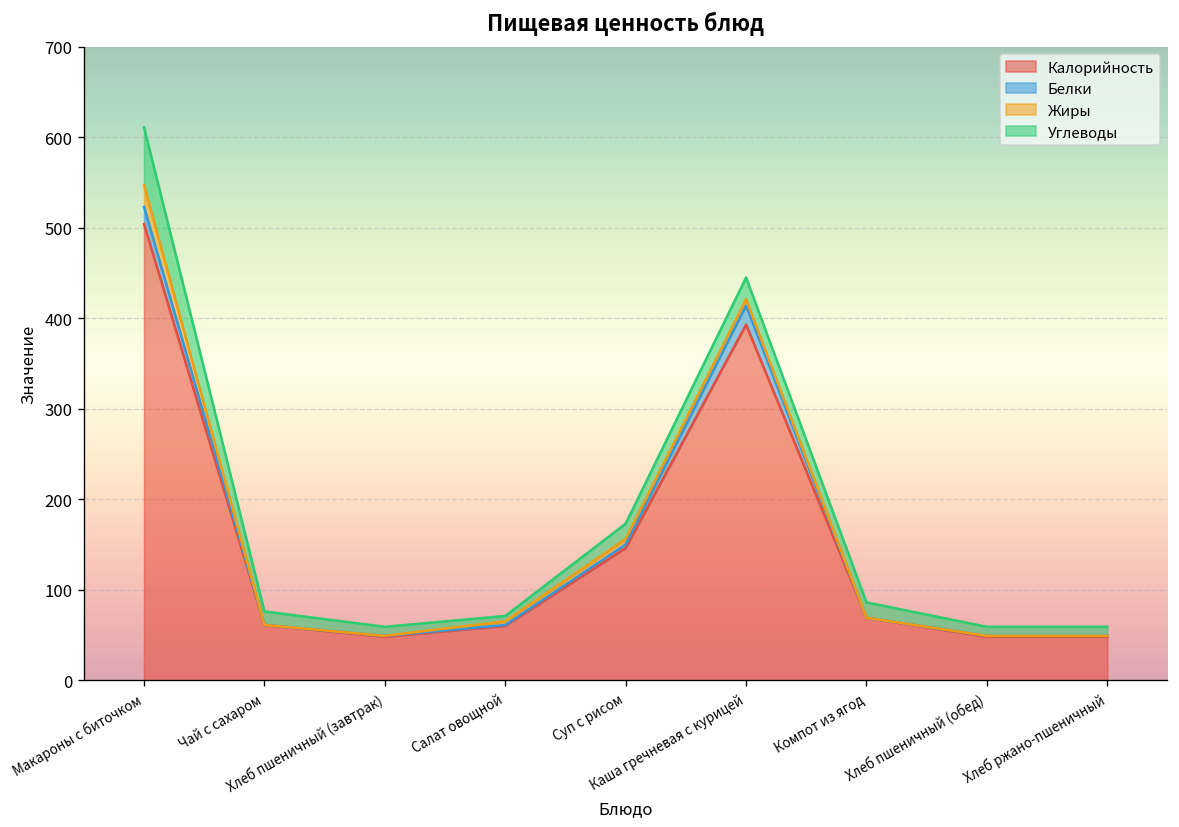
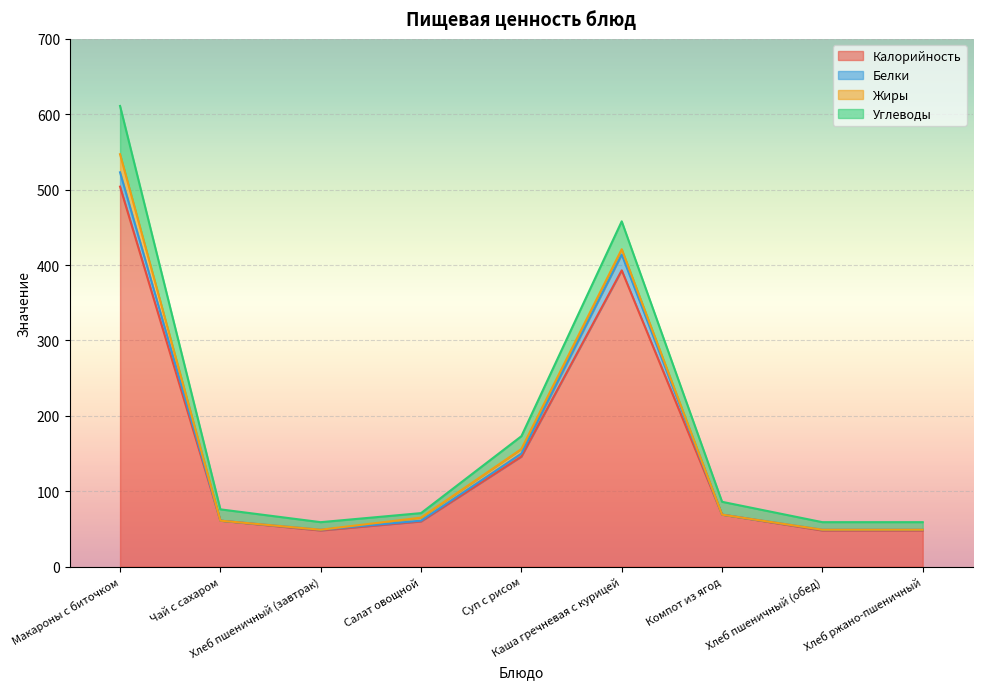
Углеводы, Каша гречневая с курицей: 20 -> 40
